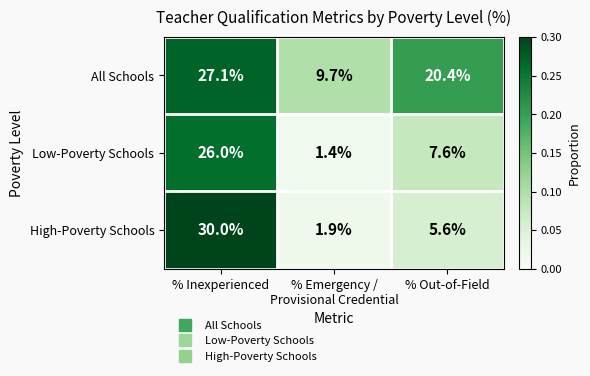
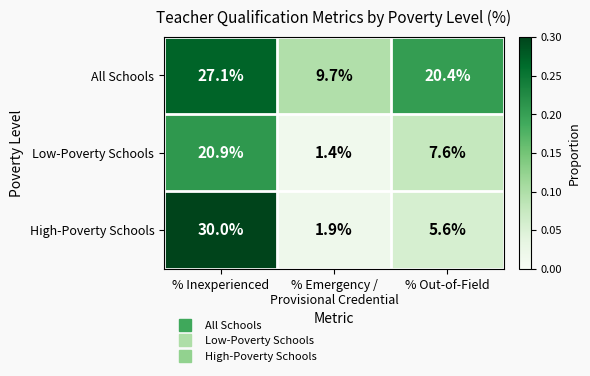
Low-Poverty Schools, % Inexperienced: 26.0% -> 20.9%
